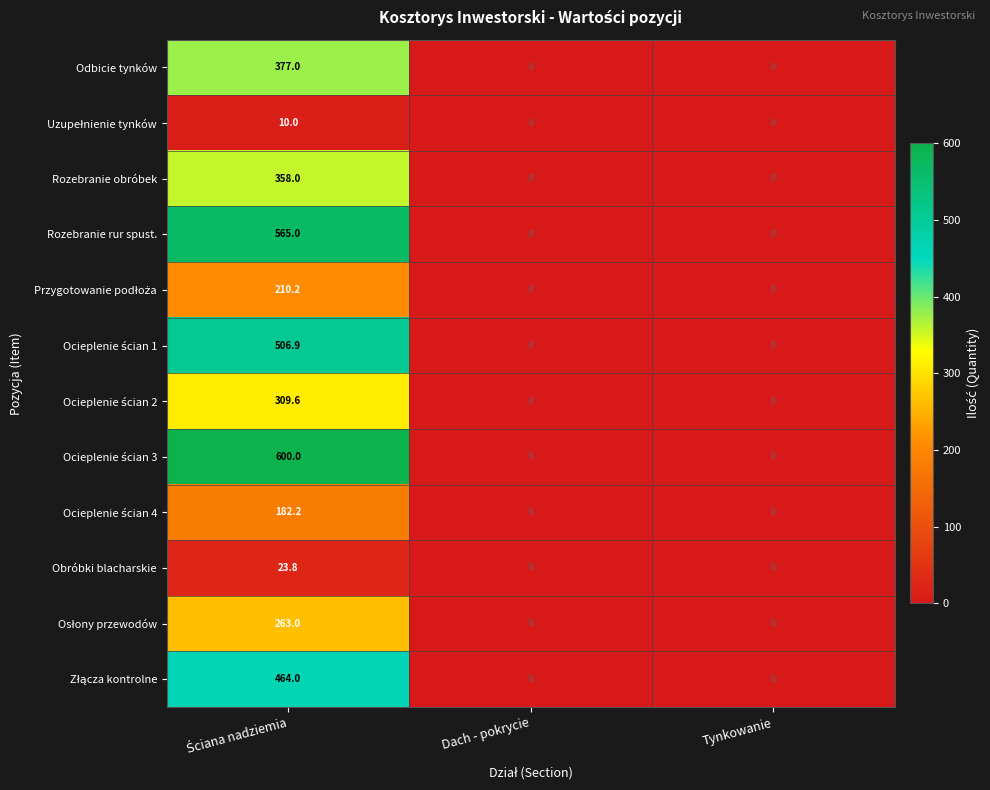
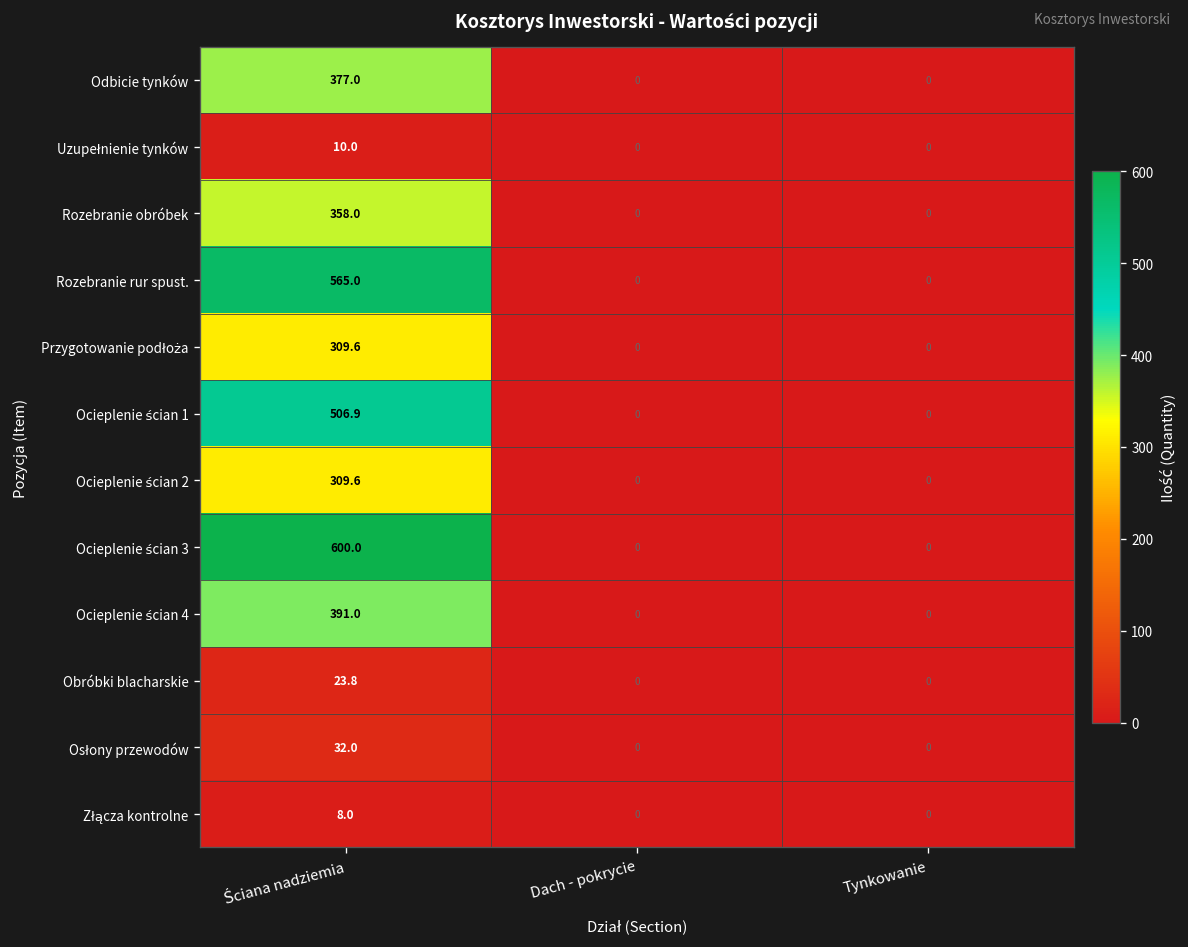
Przygotowanie podłoża, Ściana nadziemia: 210.2 -> 309.6
Ocieplenie ścian 4, Ściana nadziemia: 182.2 -> 391.0
Osłony przewodów, Ściana nadziemia: 263.0 -> 32.0
Złącza kontrolne, Ściana nadziemia: 464.0 -> 8.0
